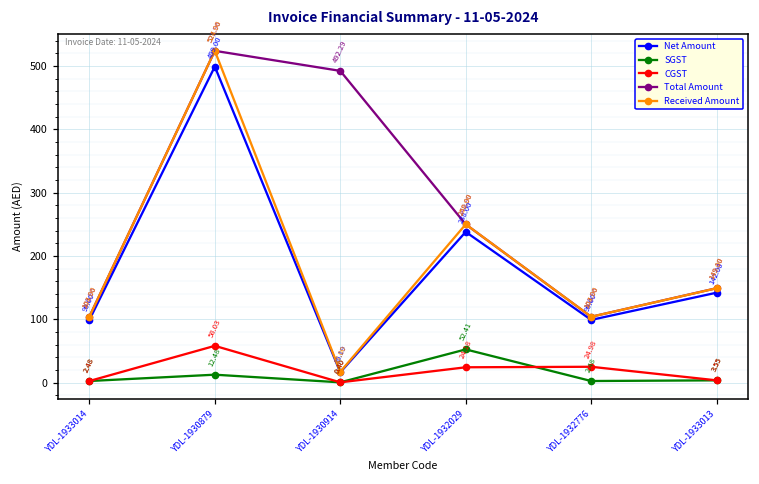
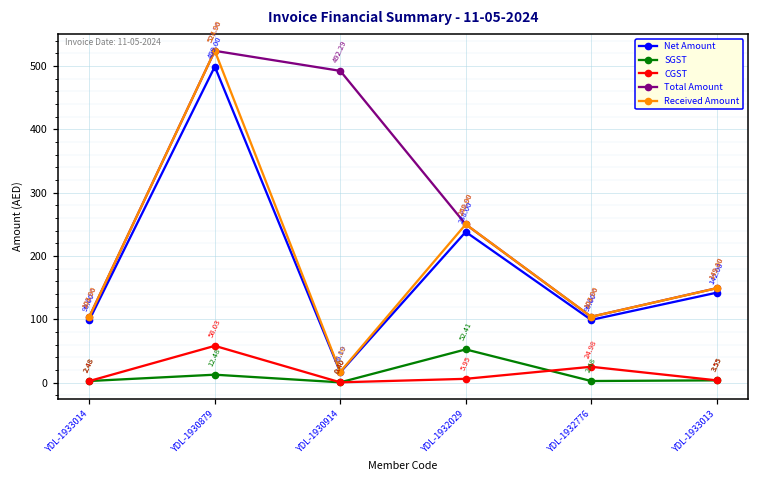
CGST, YDL-1932029: 24.18 -> 5.95
